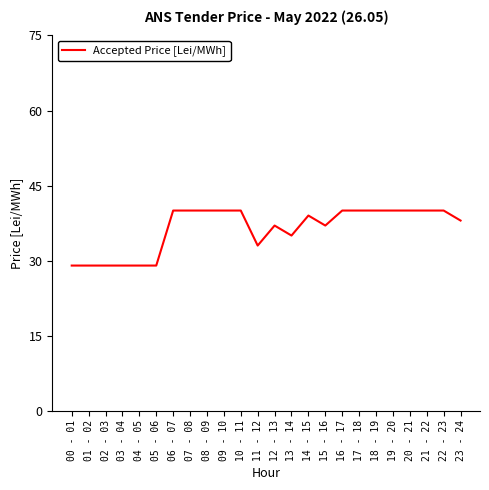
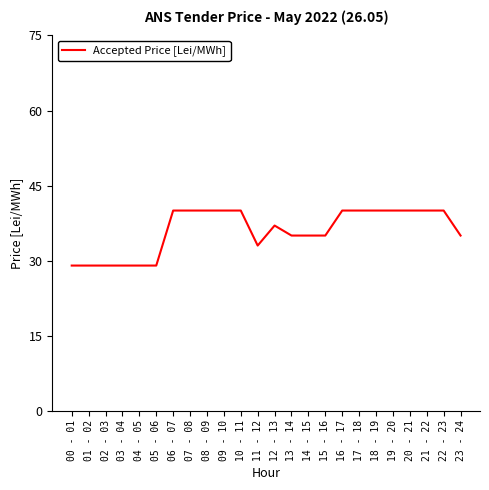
14 - 15: 39 -> 35
15 - 16: 37 -> 35
23 - 24: 38 -> 35
